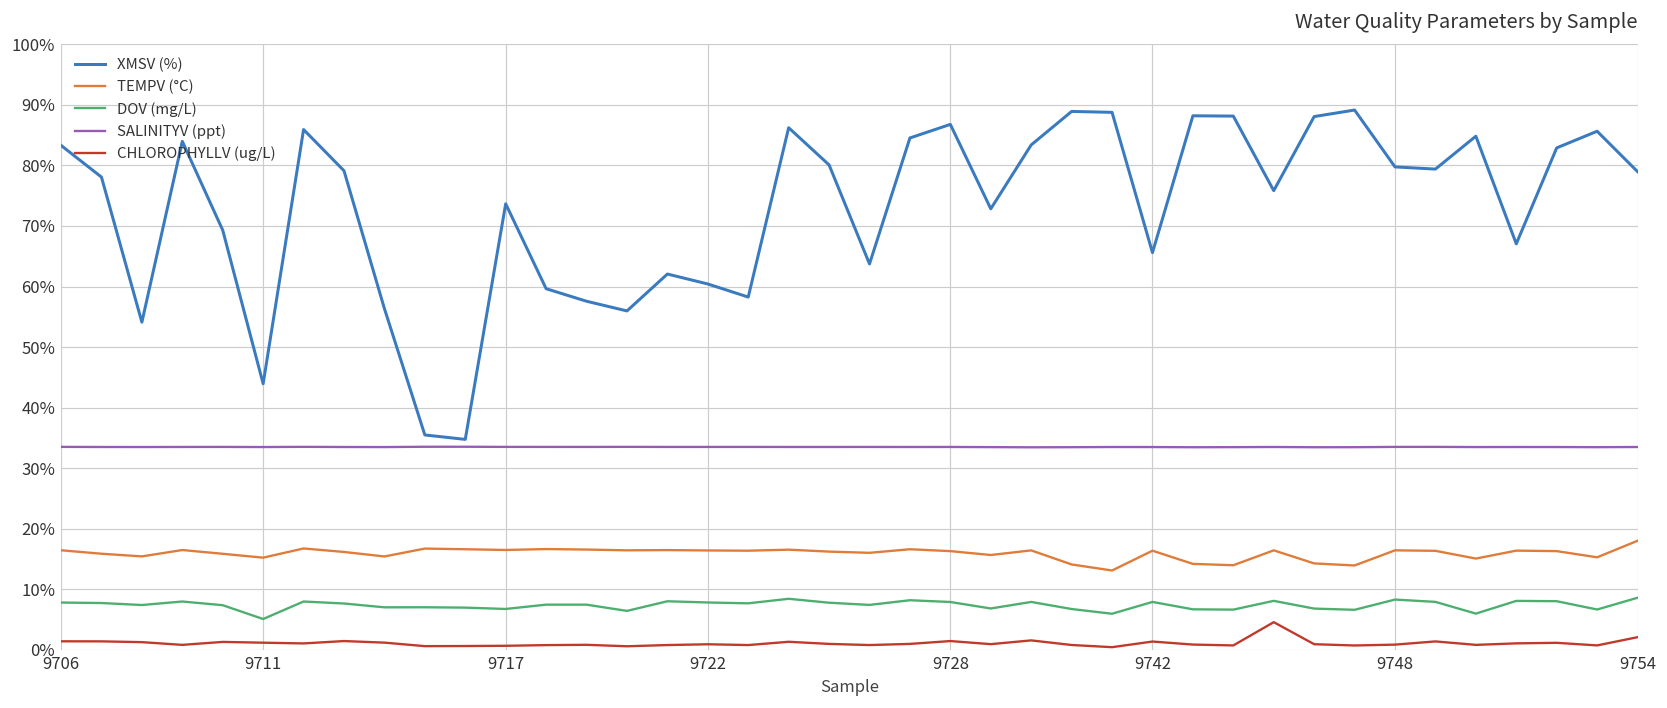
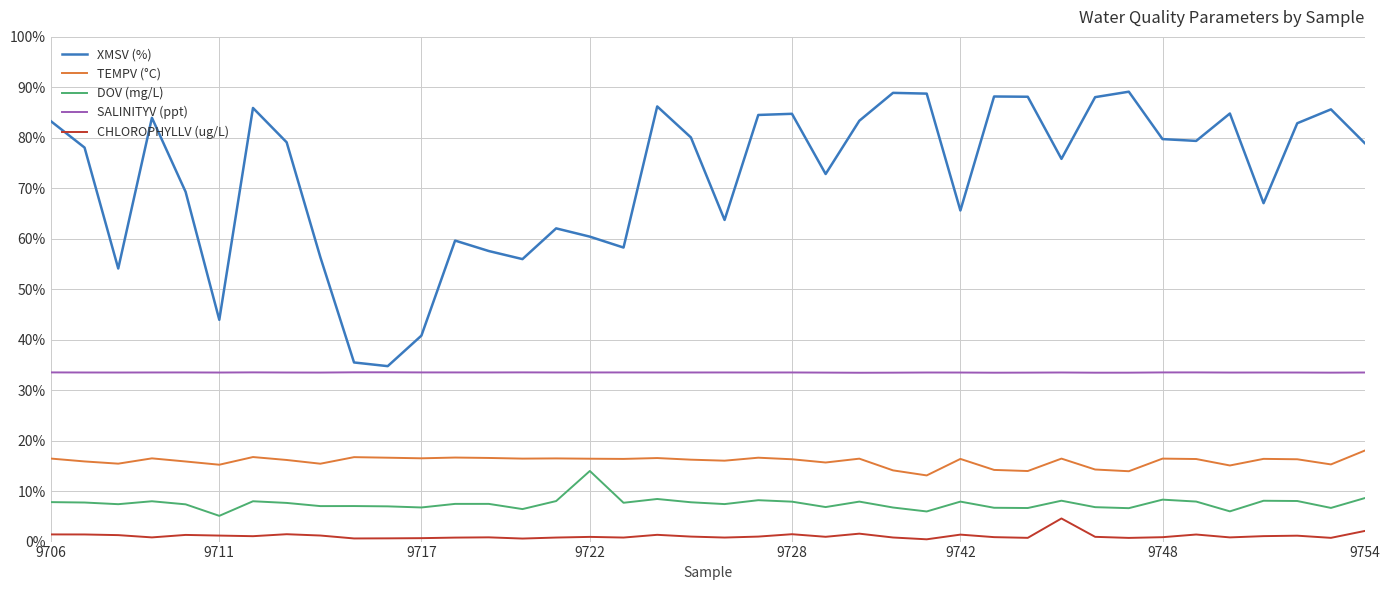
XMSV (%), 9717: 74% -> 41%
DOV (mg/L), 9722: 8% -> 14%
XMSV (%), 9728: 87% -> 85%
